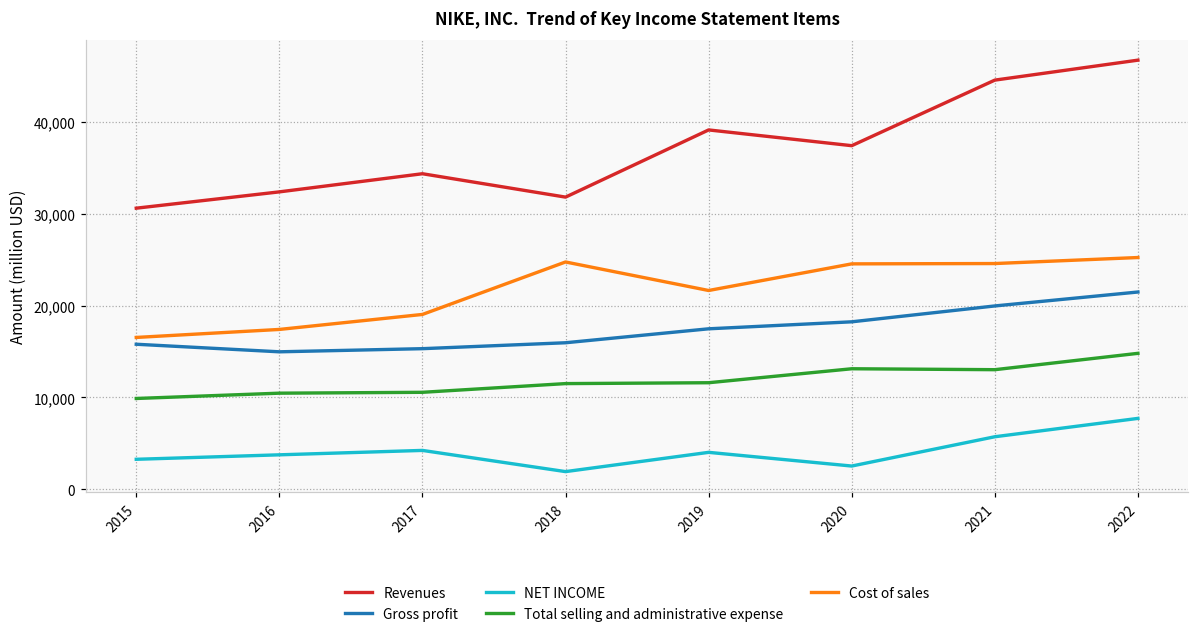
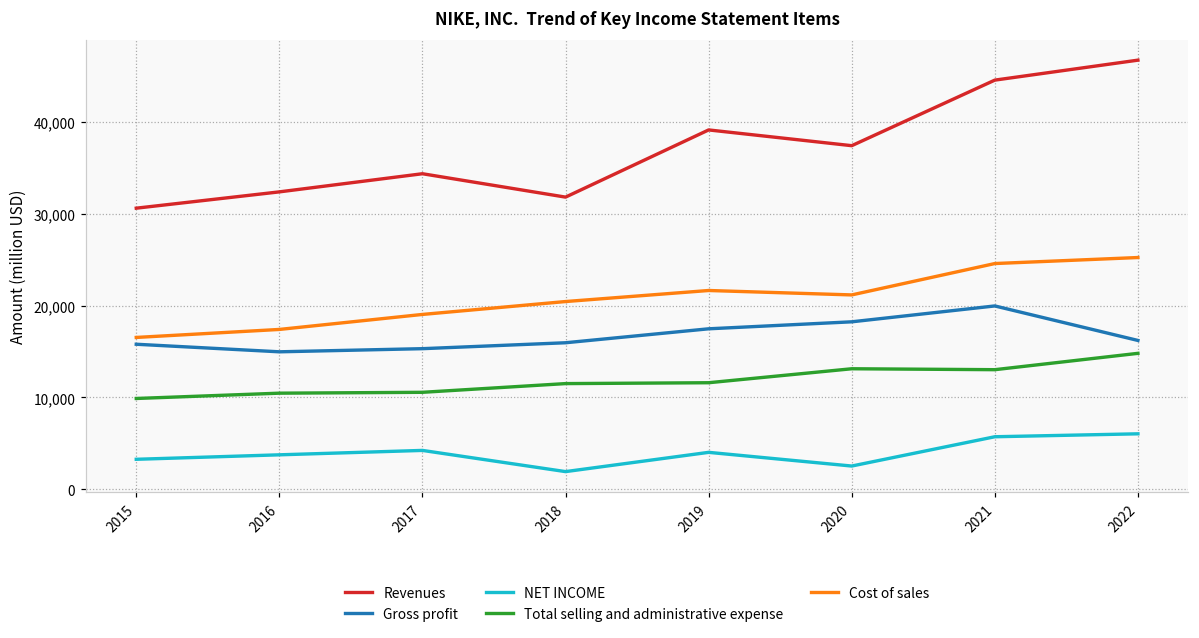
Cost of sales, 2018: 25,000 -> 20,000
Cost of sales, 2020: 25,000 -> 21,000
Gross profit, 2022: 21,000 -> 16,000
NET INCOME, 2022: 8,000 -> 6,000
